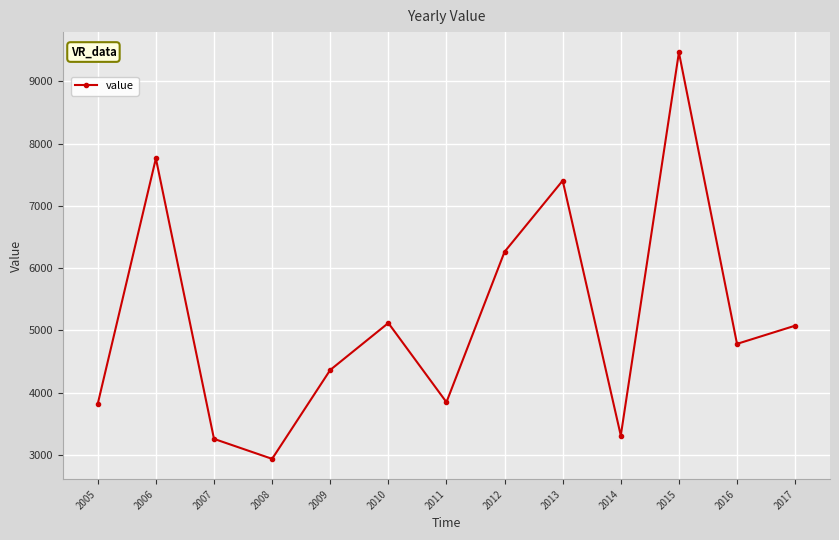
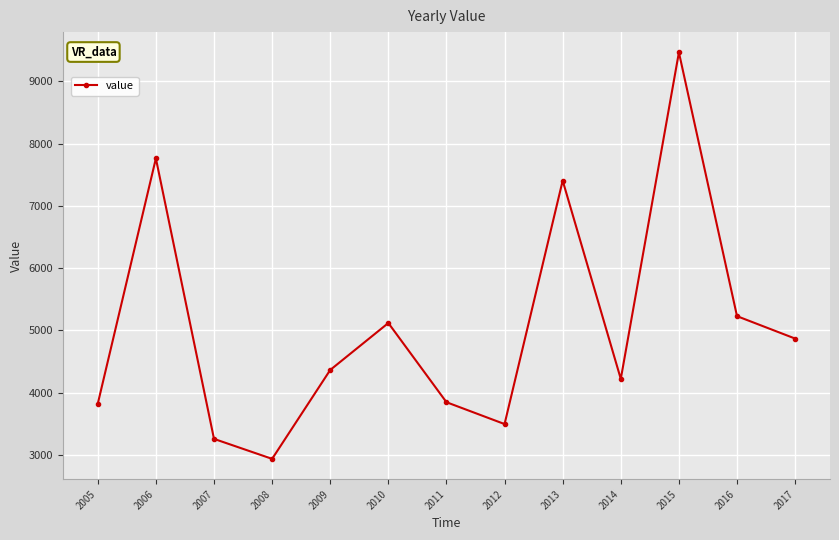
2012: 6300 -> 3500
2014: 3300 -> 4200
2016: 4800 -> 5200
2017: 5100 -> 4900
